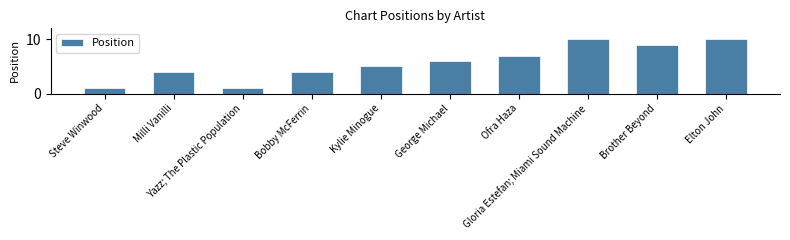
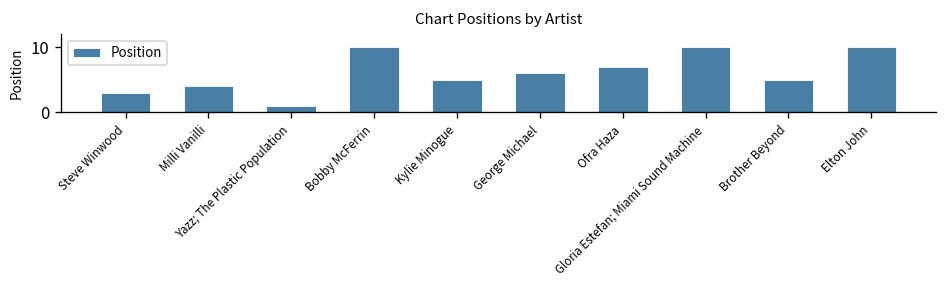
Steve Winwood: 1 -> 3
Bobby McFerrin: 4 -> 10
Brother Beyond: 9 -> 5
